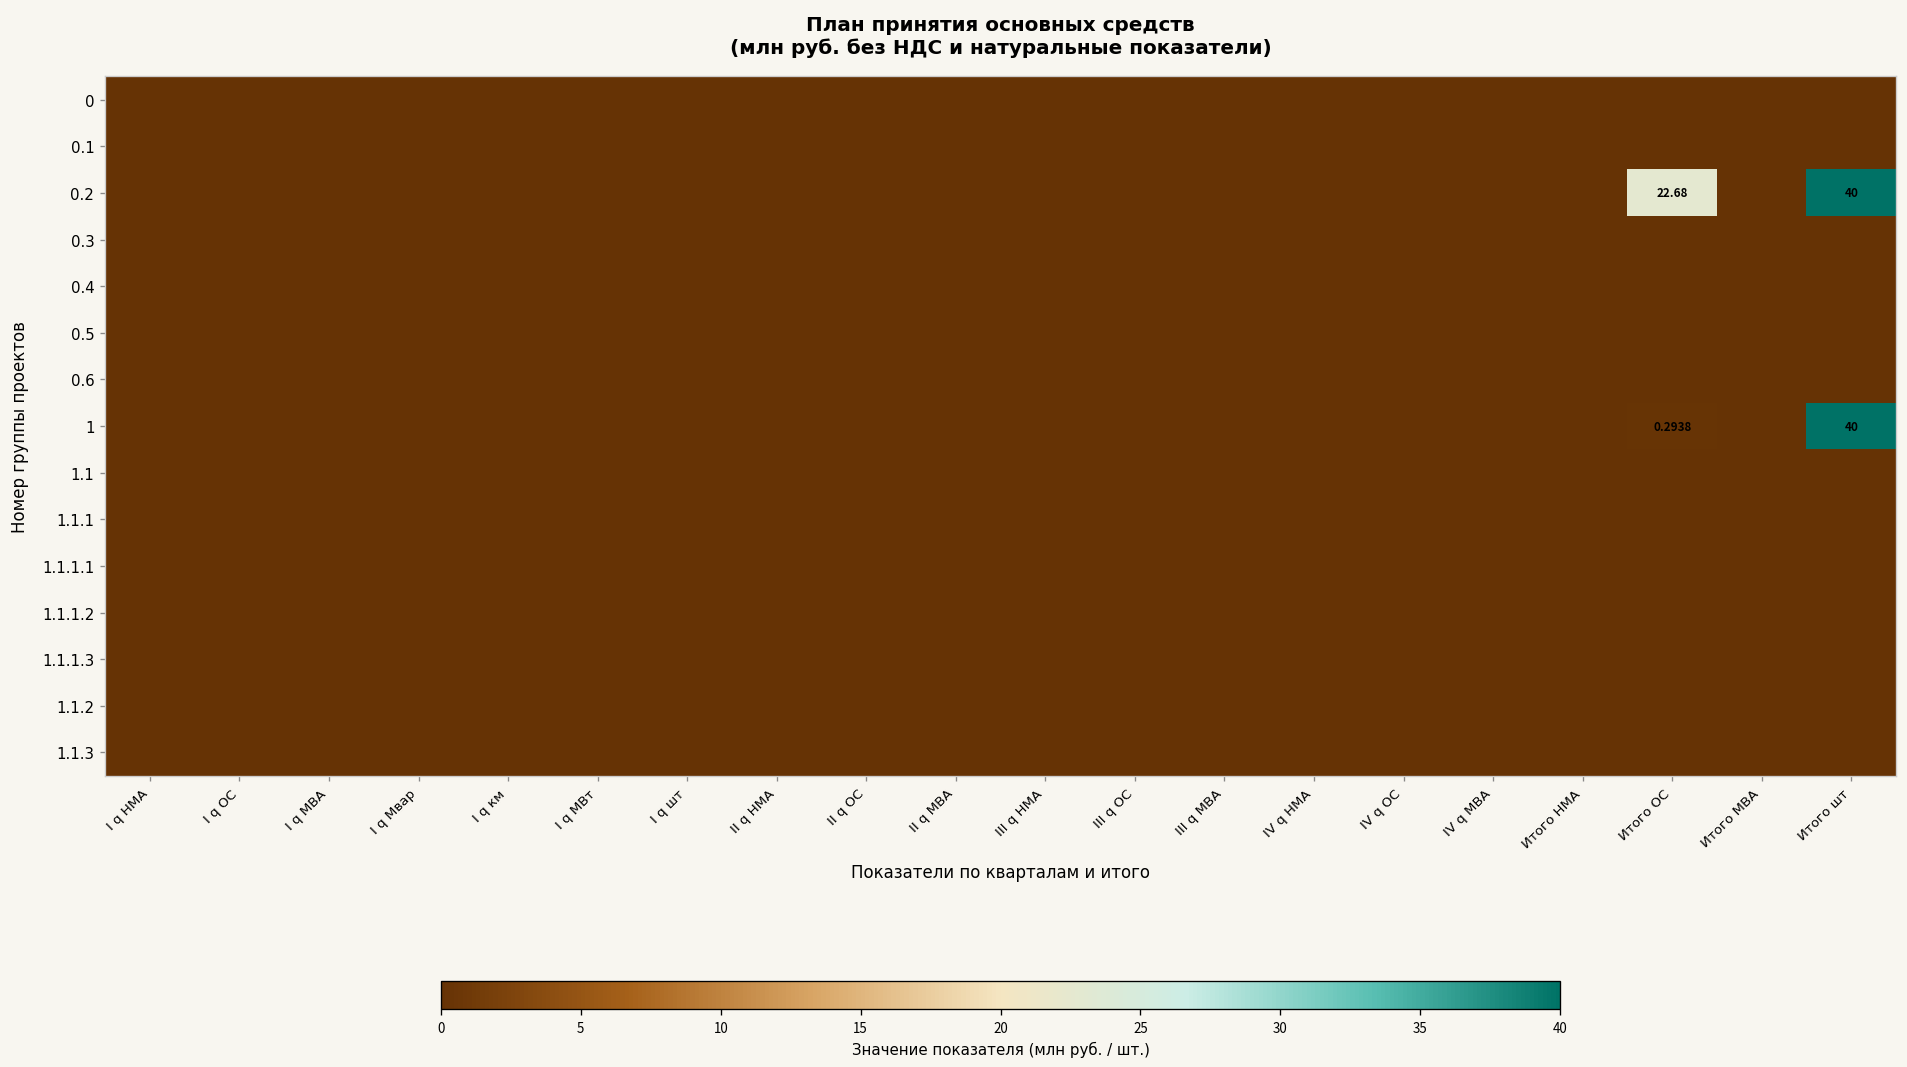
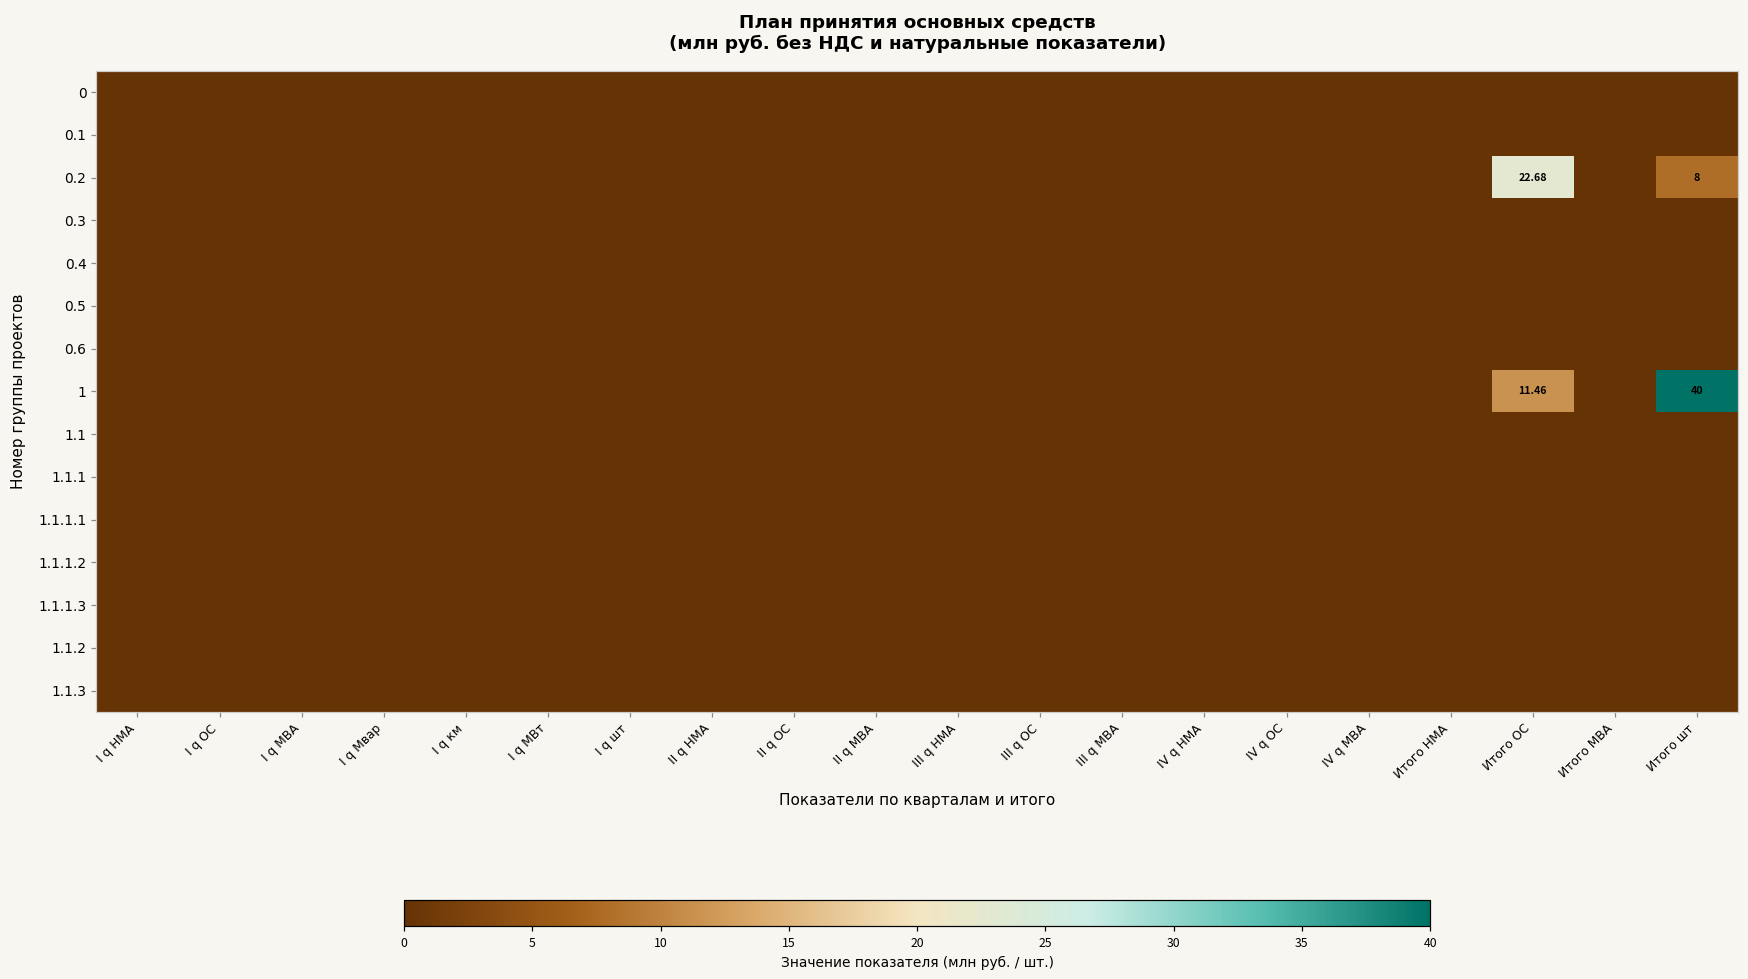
0.2, Итого шт: 40 -> 8
1, Итого ОС: 0.2938 -> 11.46
